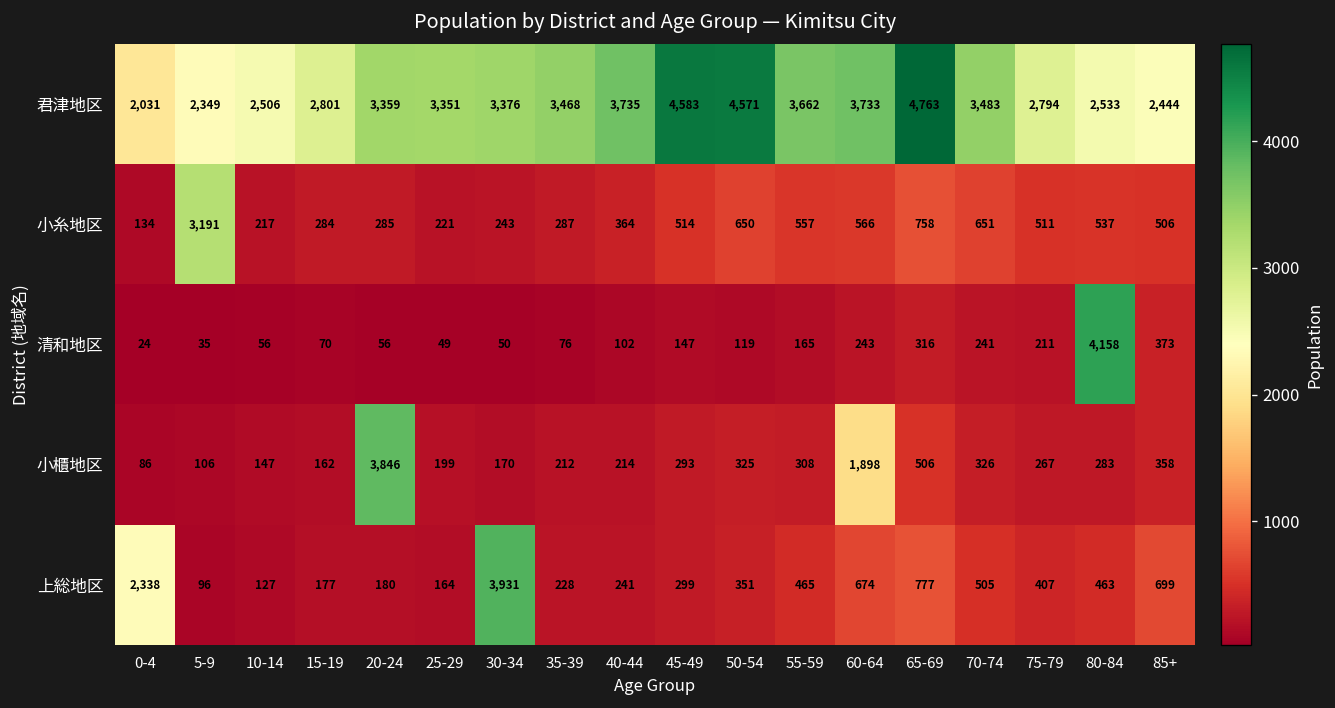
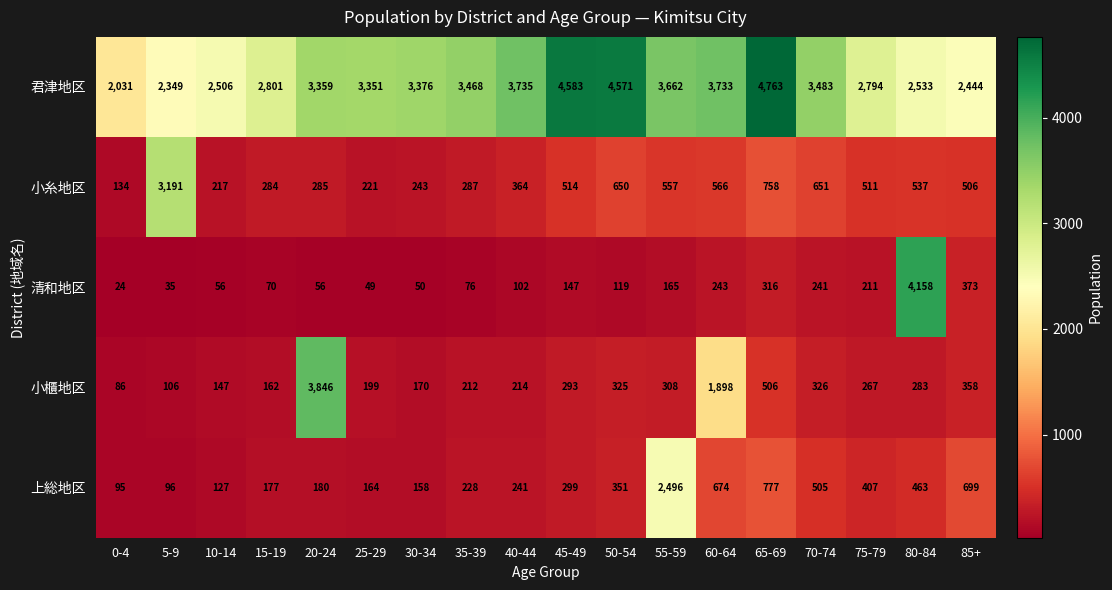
上総地区, 0-4: 2,338 -> 95
上総地区, 30-34: 3,931 -> 158
上総地区, 55-59: 465 -> 2,496
